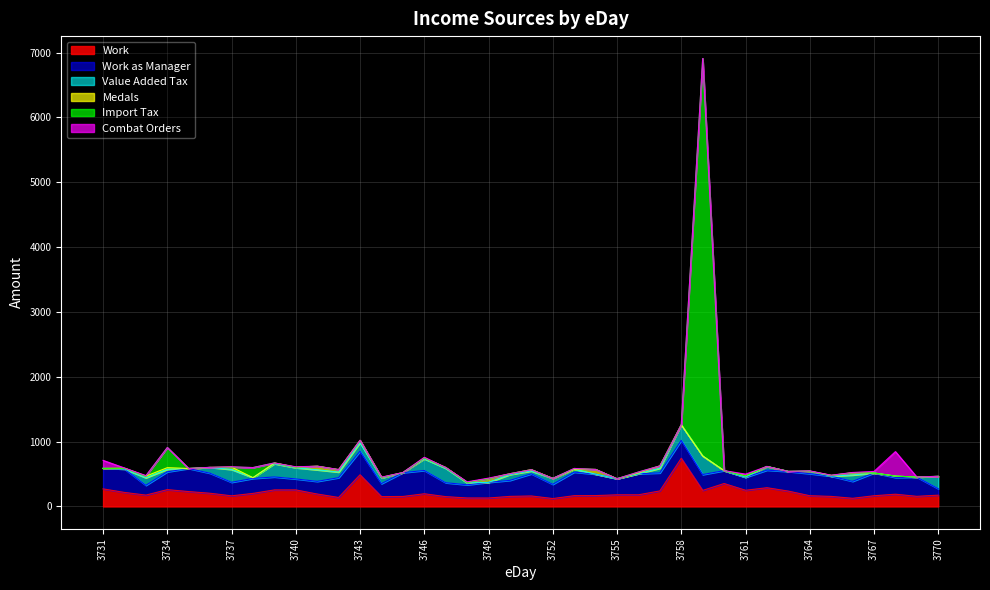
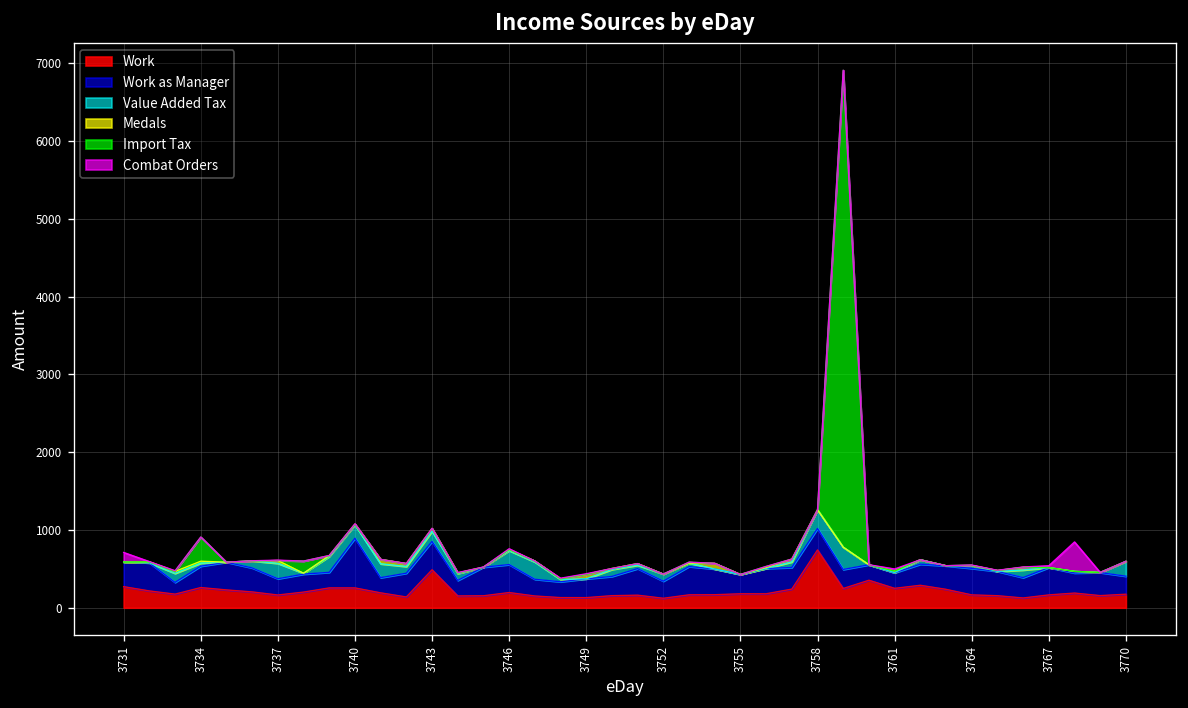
Work as Manager, 3740: 200 -> 600
Work as Manager, 3770: 100 -> 200
